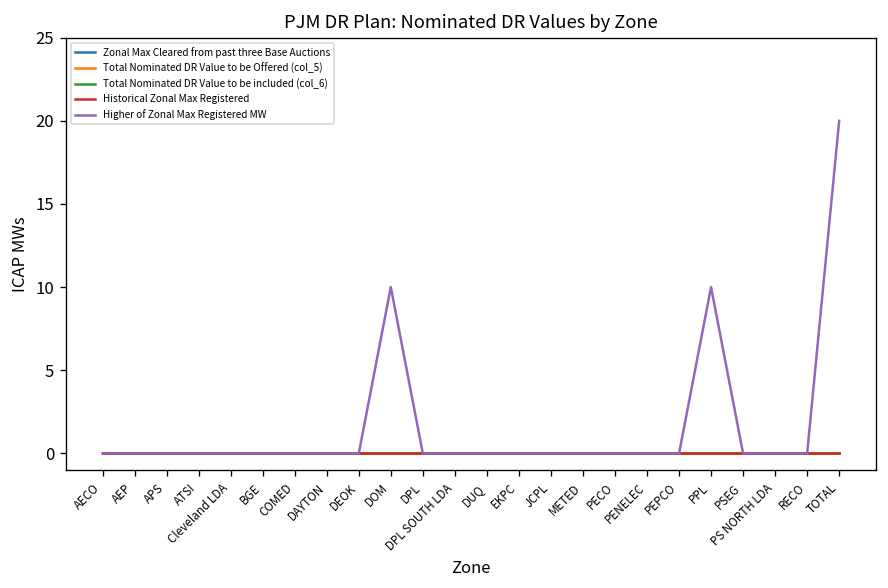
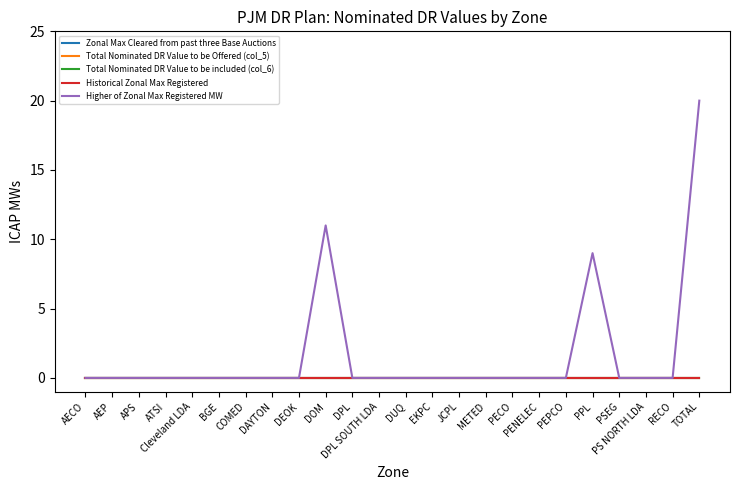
Higher of Zonal Max Registered MW, DOM: 10 -> 11
Higher of Zonal Max Registered MW, PPL: 10 -> 9
